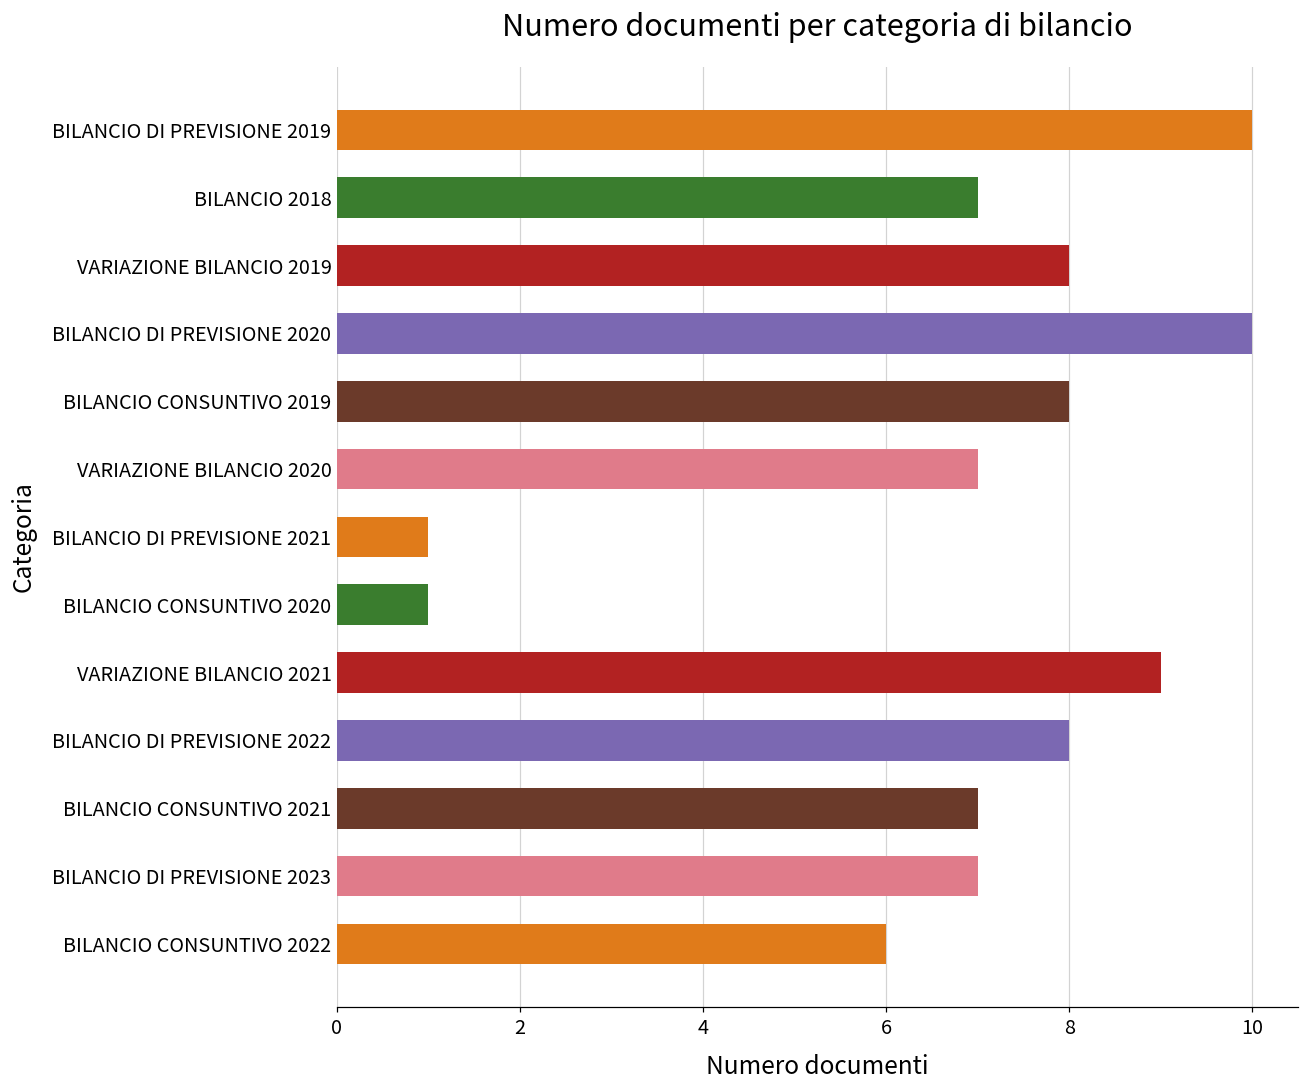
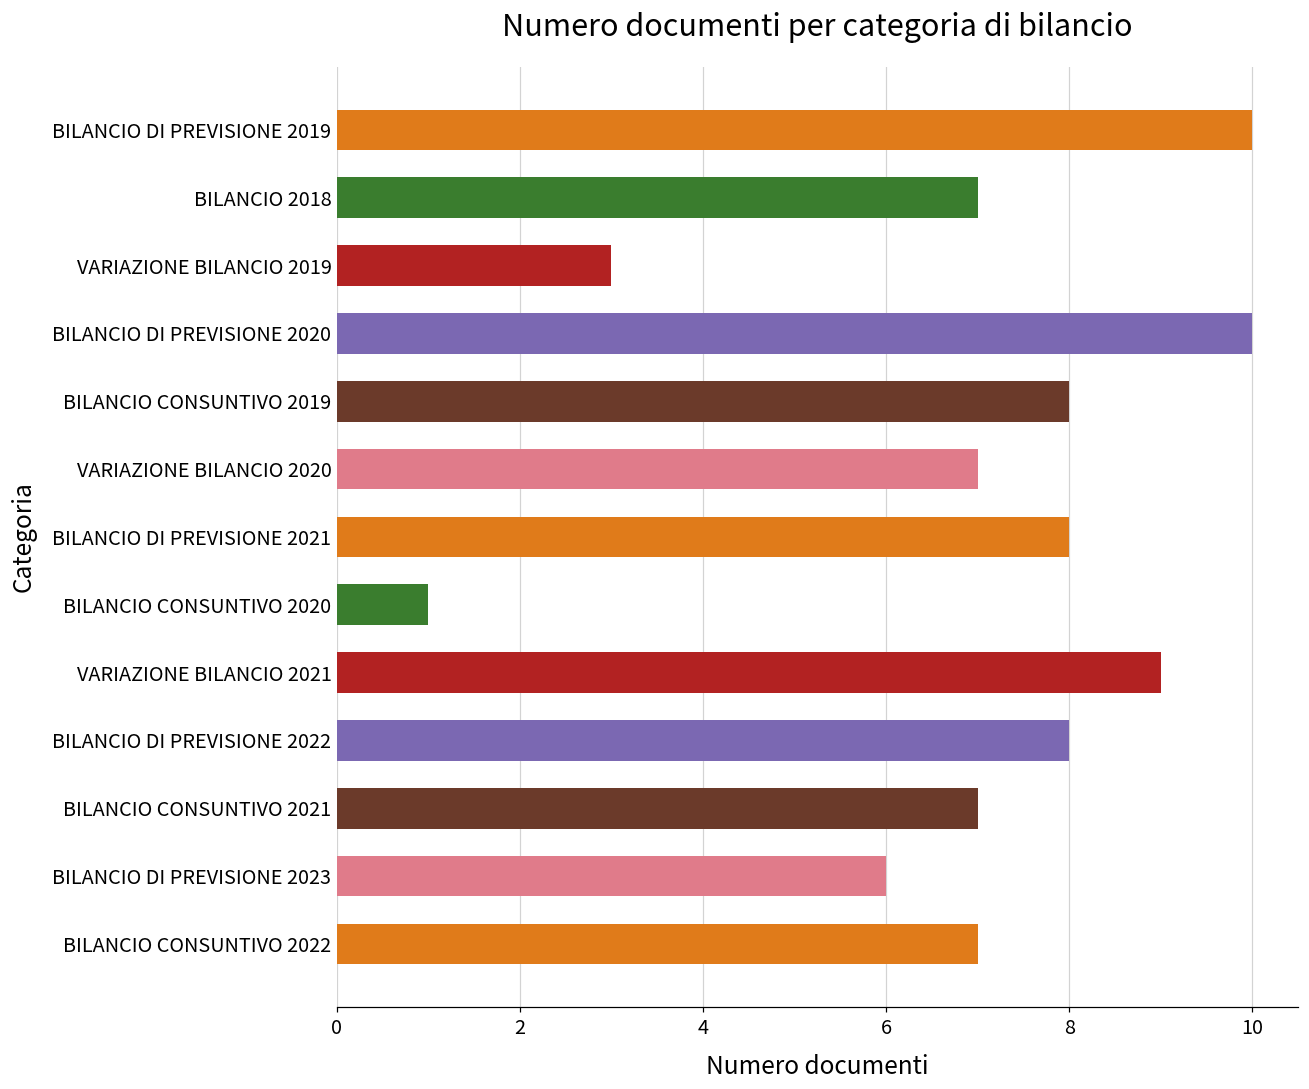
VARIAZIONE BILANCIO 2019: 8 -> 3
BILANCIO DI PREVISIONE 2021: 1 -> 8
BILANCIO DI PREVISIONE 2023: 7 -> 6
BILANCIO CONSUNTIVO 2022: 6 -> 7
